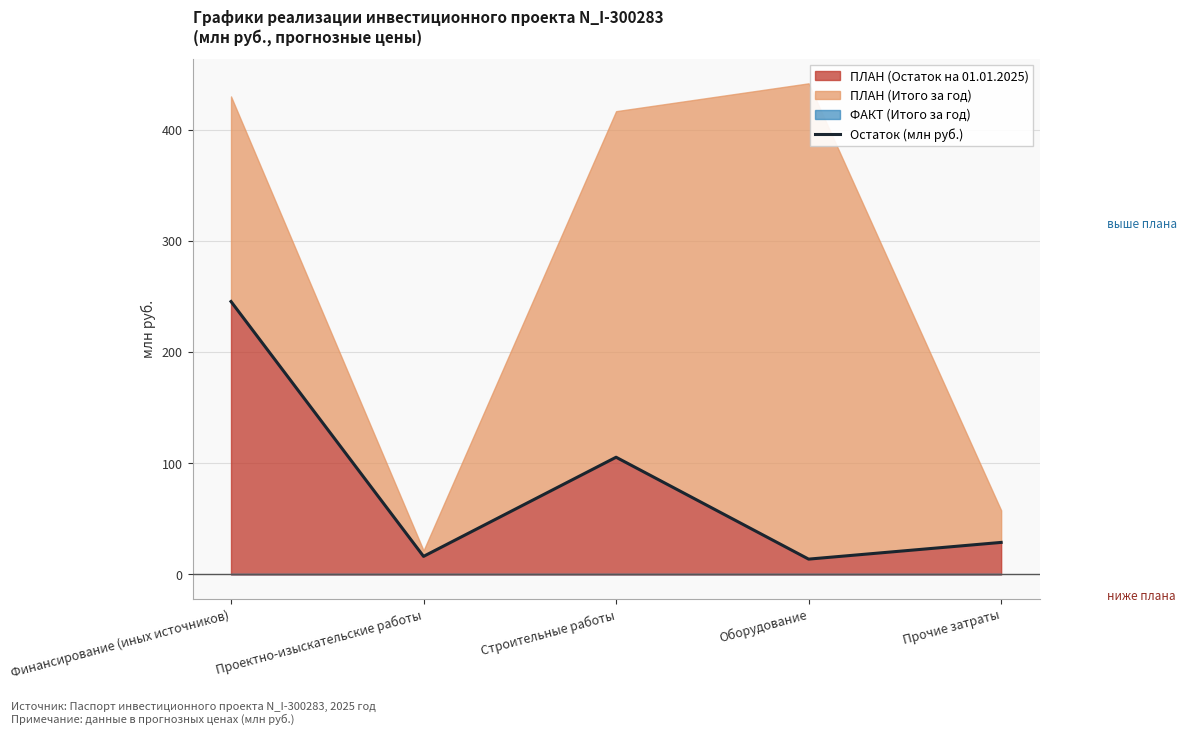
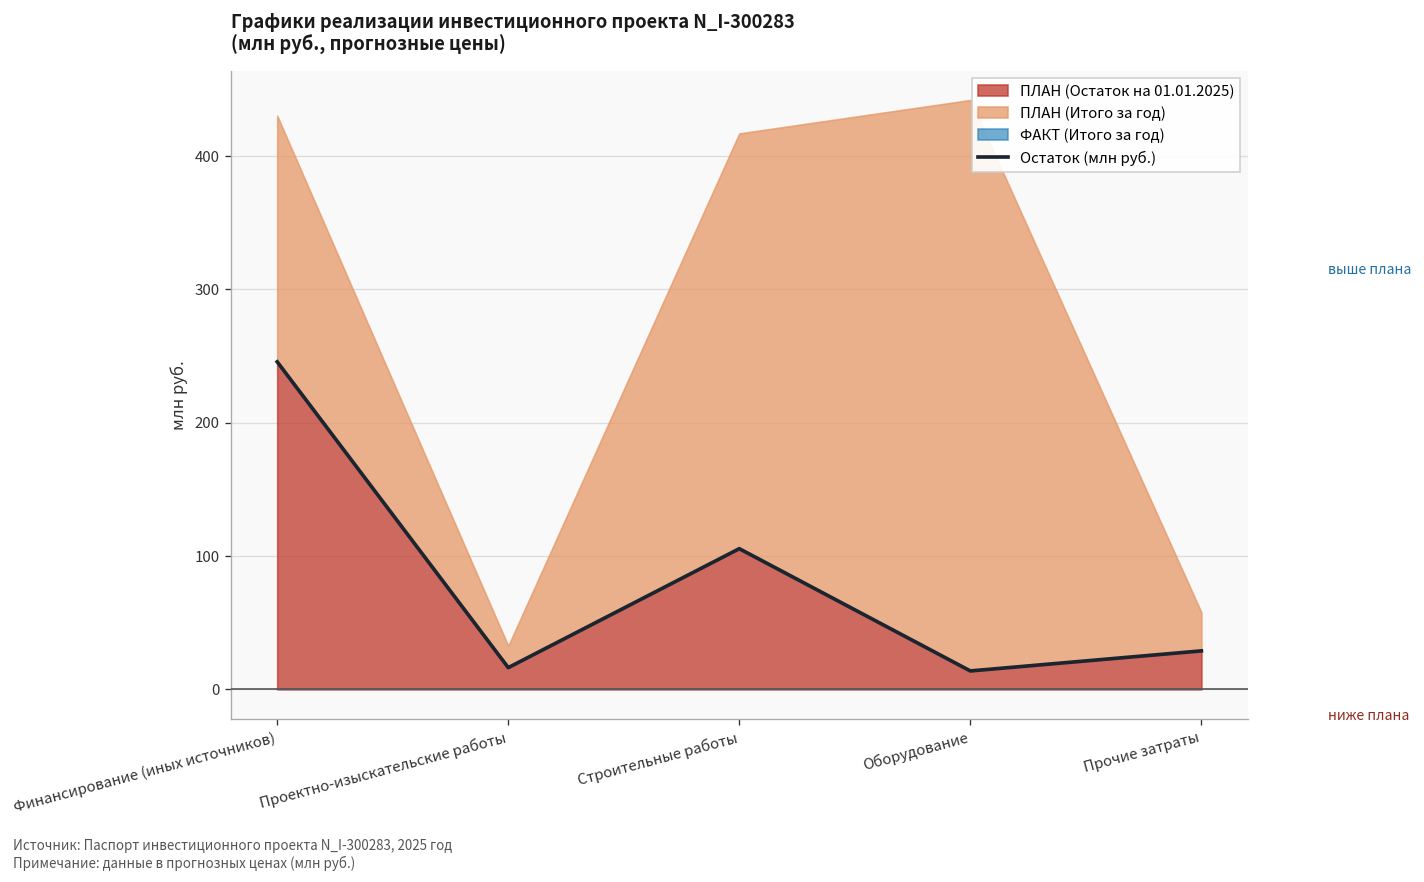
ПЛАН (Итого за год), Проектно-изыскательские работы: 5 -> 16
